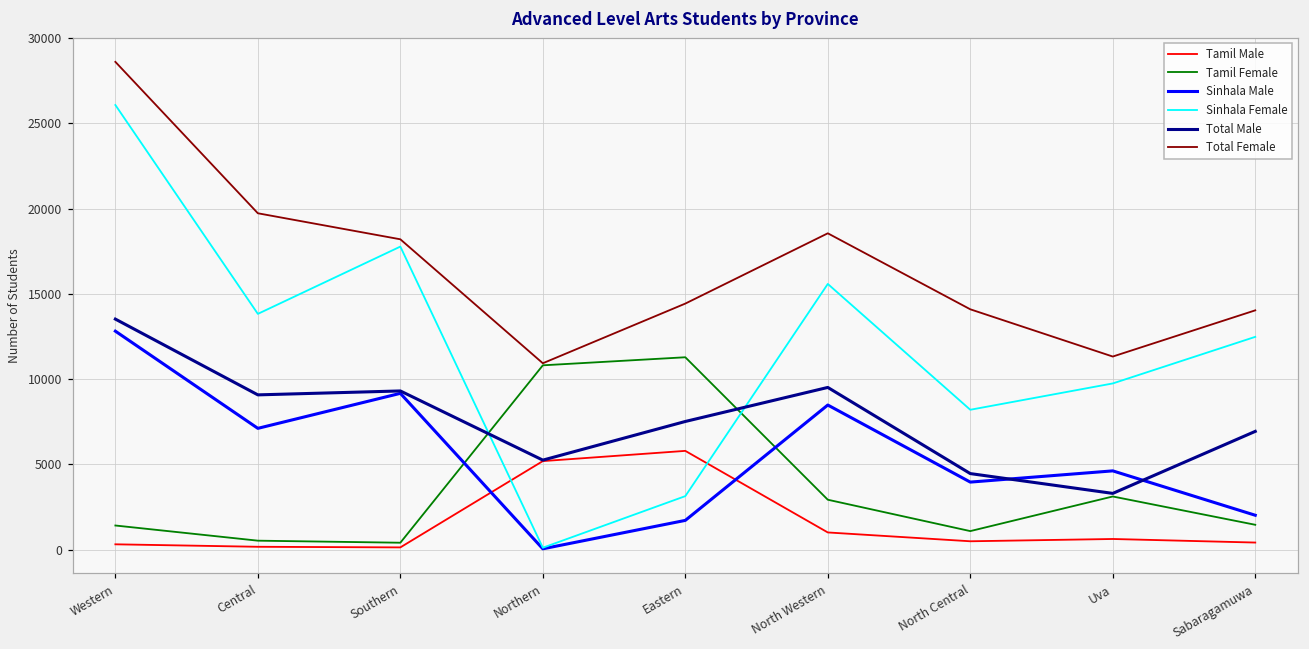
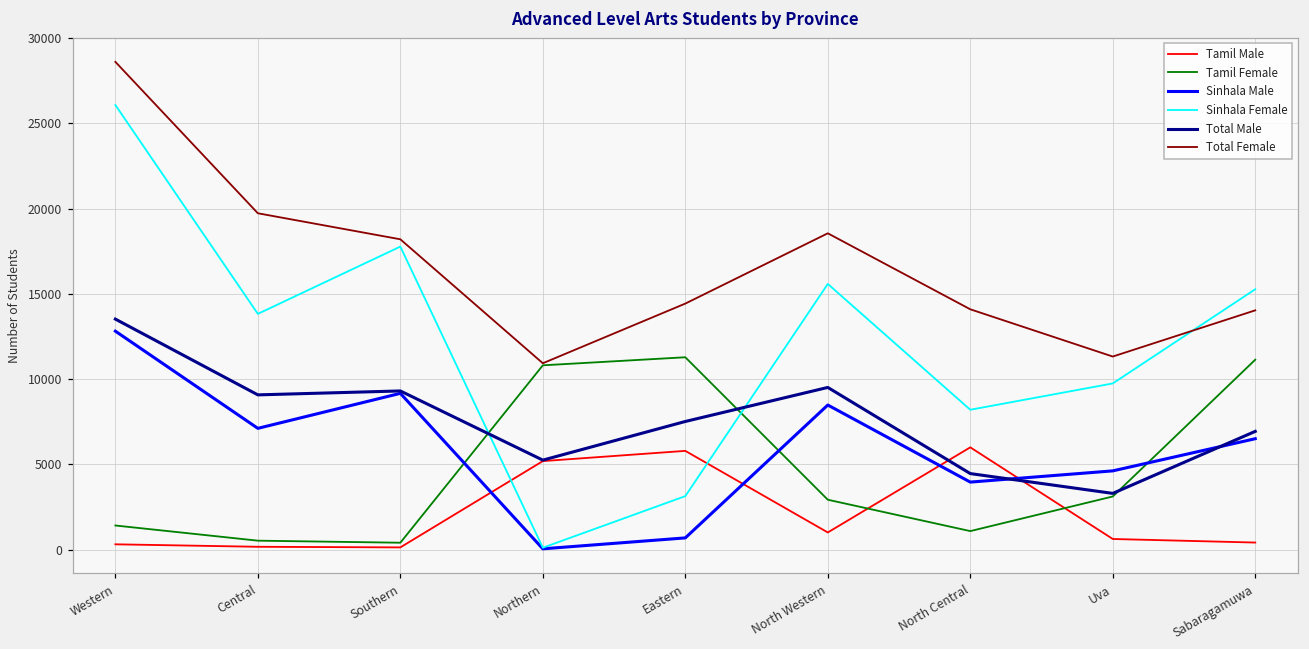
Sinhala Male, Eastern: 1700 -> 700
Tamil Male, North Central: 500 -> 6000
Tamil Female, Sabaragamuwa: 1500 -> 11100
Sinhala Male, Sabaragamuwa: 2000 -> 6500
Sinhala Female, Sabaragamuwa: 12500 -> 15300
